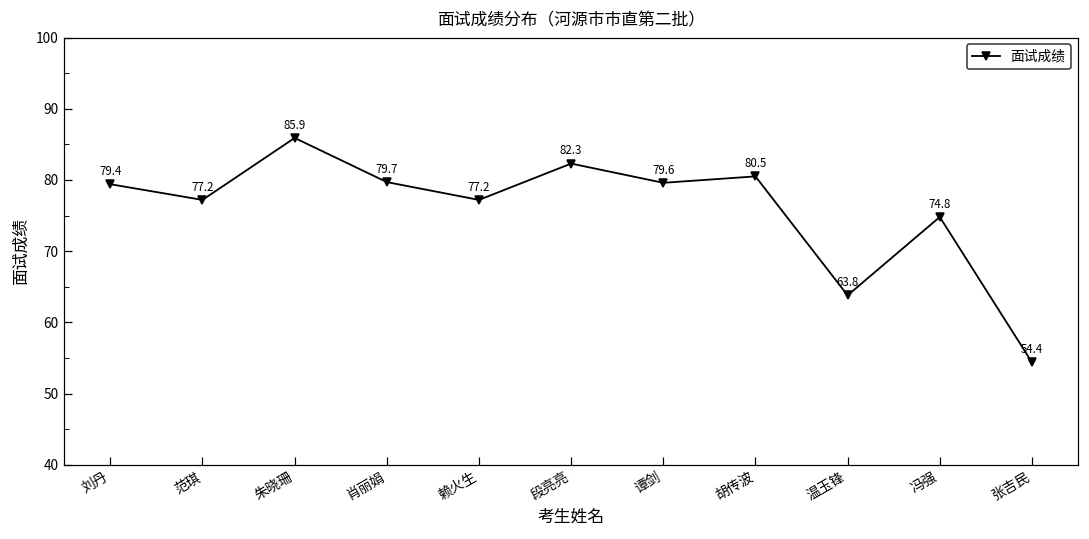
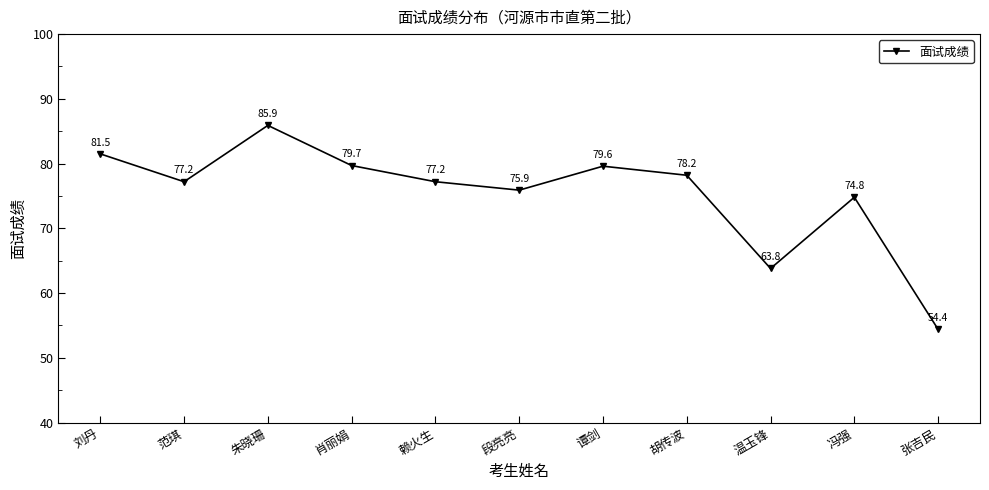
刘丹: 79.4 -> 81.5
段亮亮: 82.3 -> 75.9
胡传波: 80.5 -> 78.2
